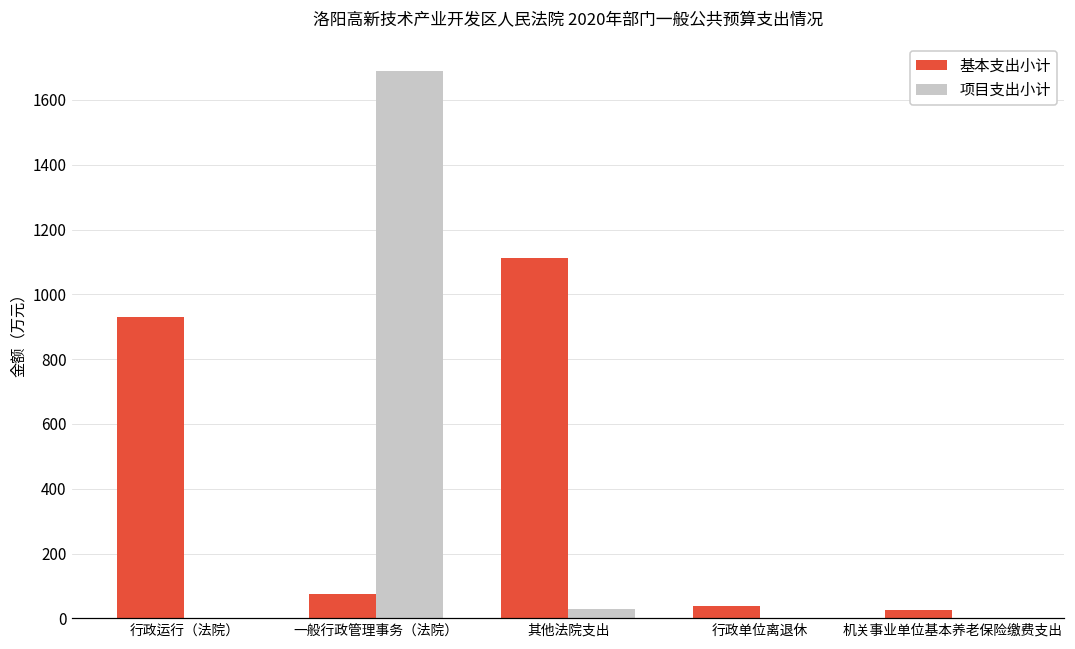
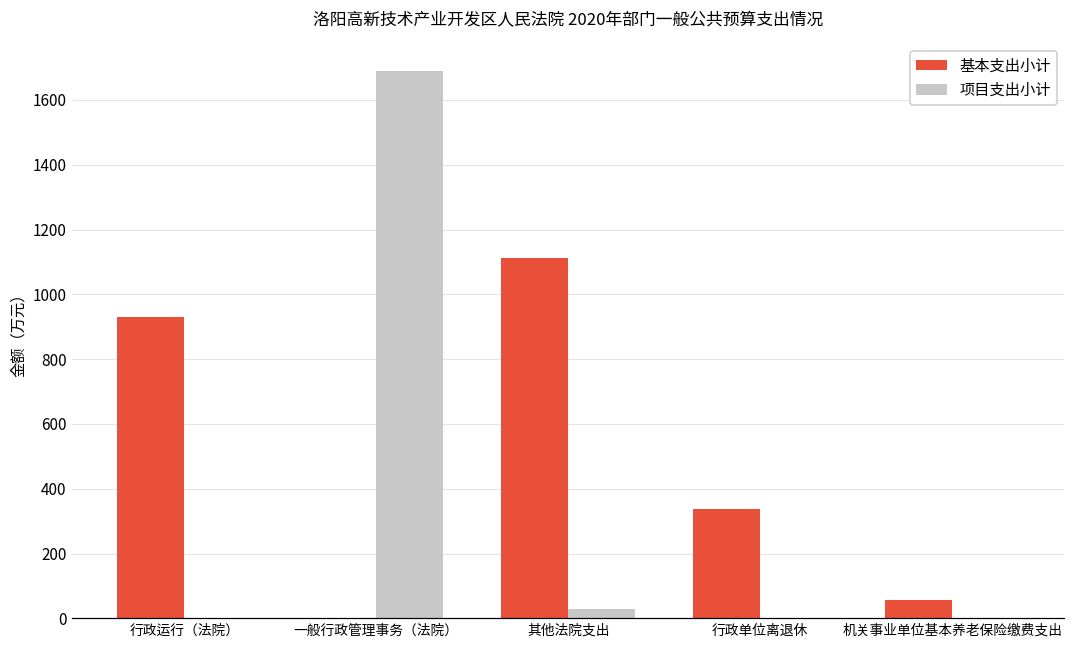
基本支出小计, 一般行政管理事务（法院）: 80 -> 0
基本支出小计, 行政单位离退休: 40 -> 340
基本支出小计, 机关事业单位基本养老保险缴费支出: 30 -> 60
